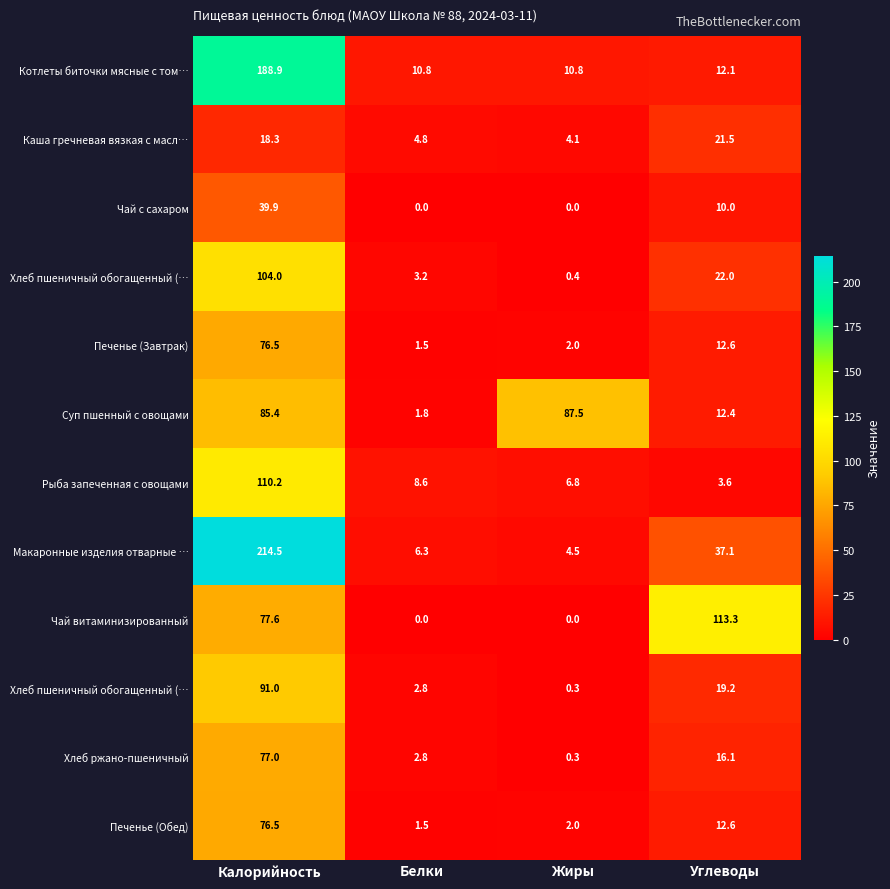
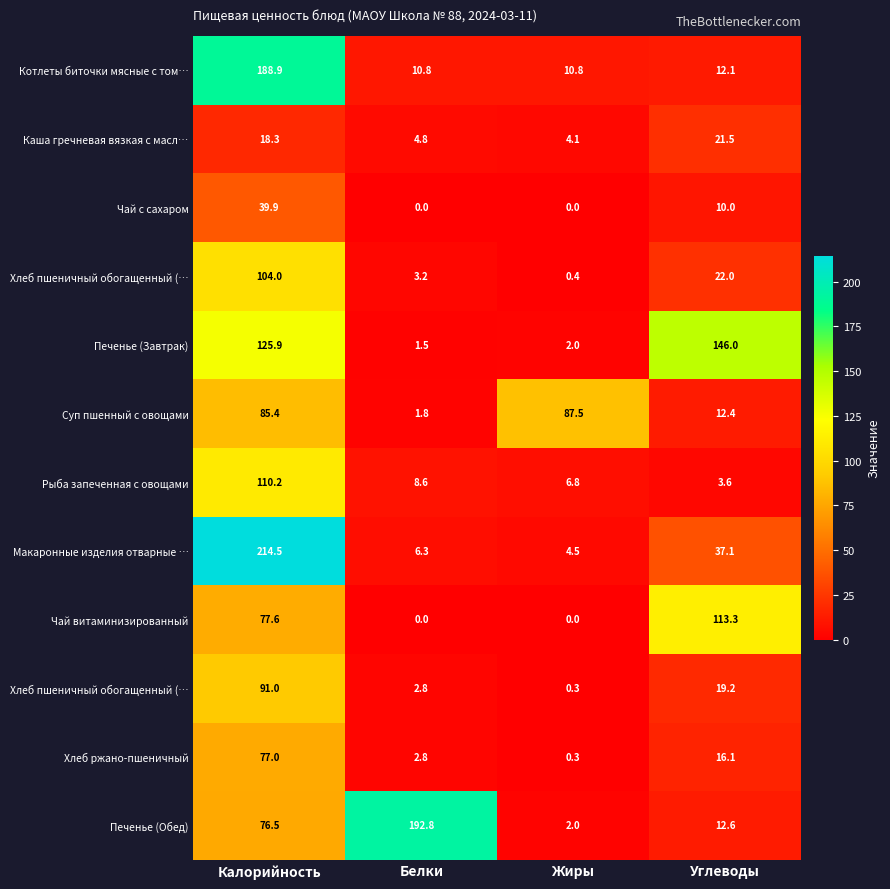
Печенье (Завтрак), Калорийность: 76.5 -> 125.9
Печенье (Завтрак), Углеводы: 12.6 -> 146.0
Печенье (Обед), Белки: 1.5 -> 192.8
